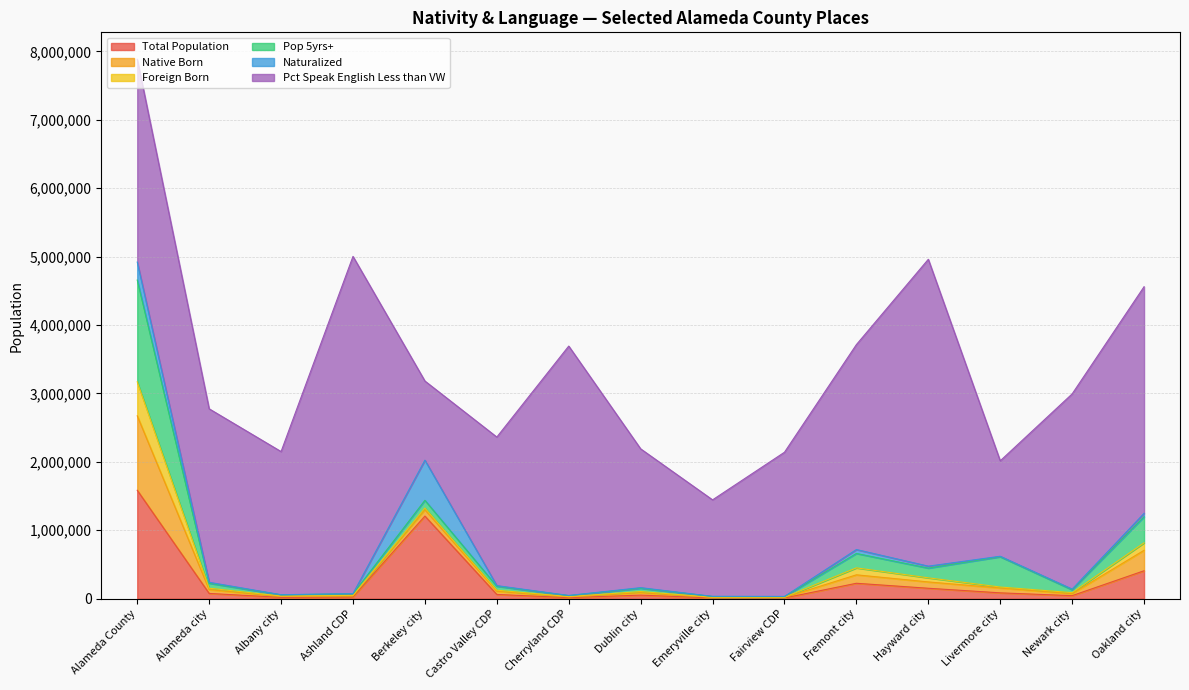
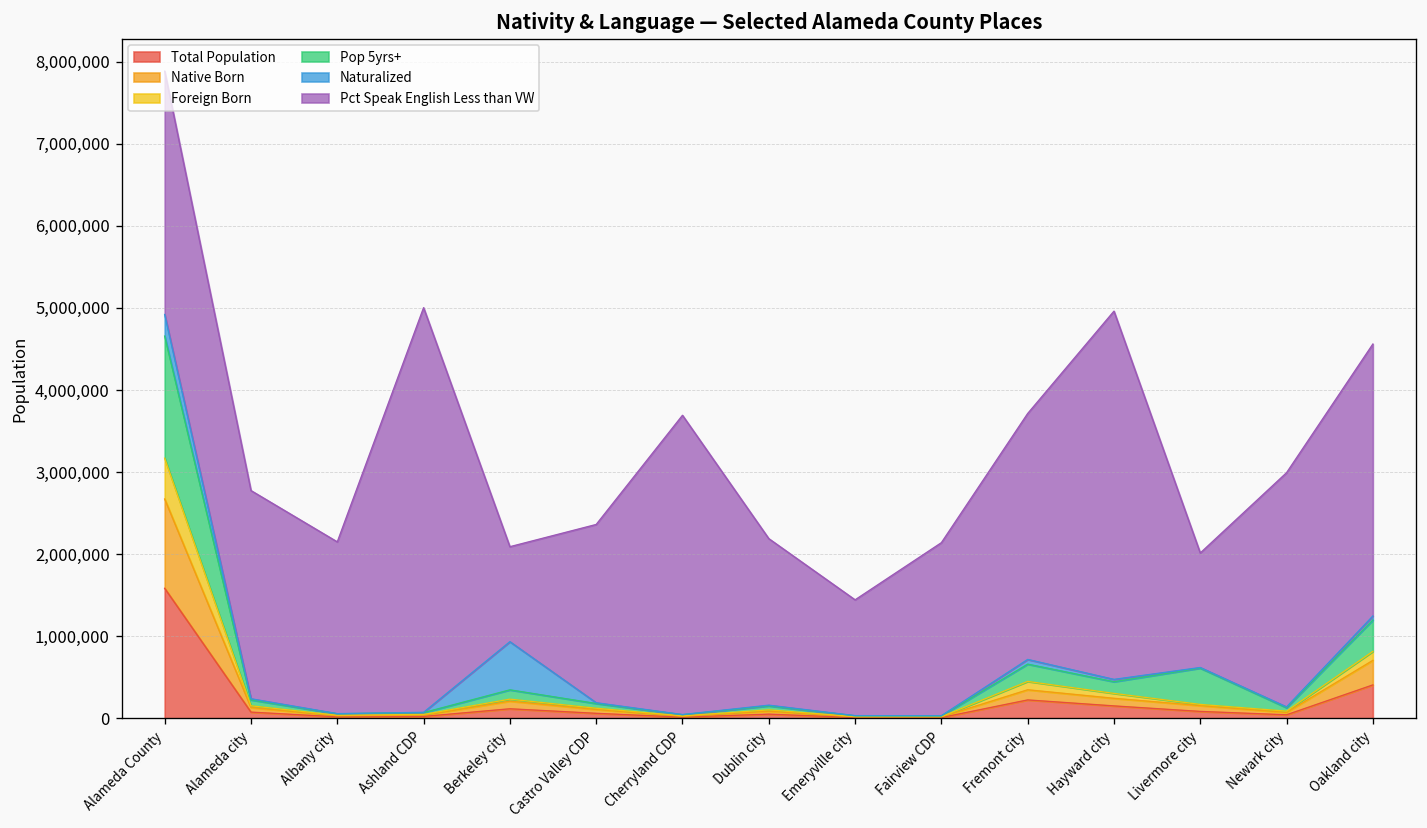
Total Population, Berkeley city: 1,200,000 -> 100,000
